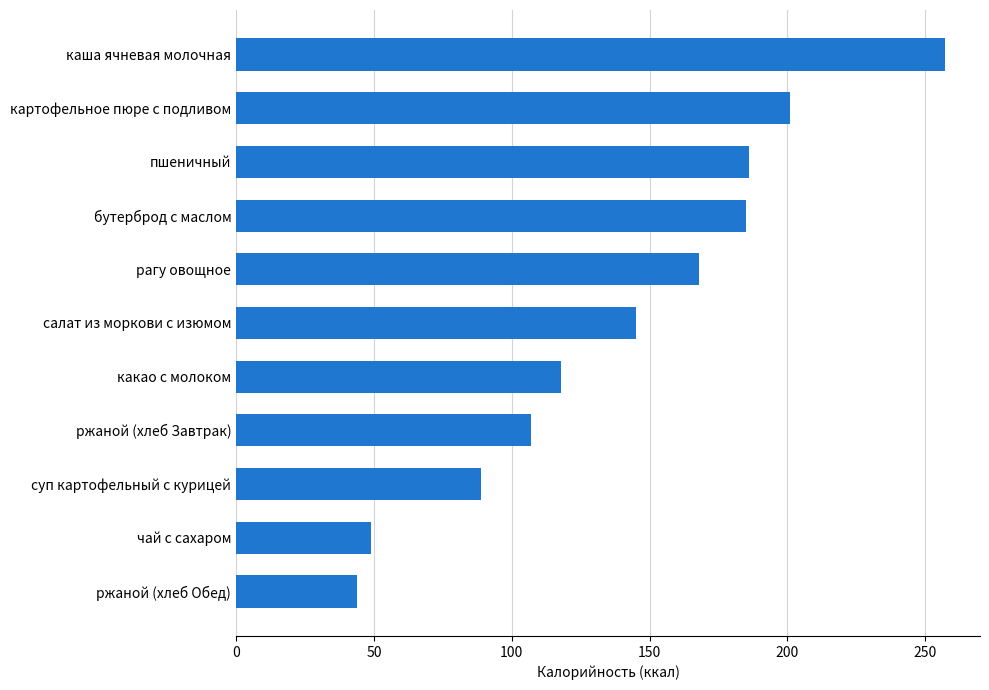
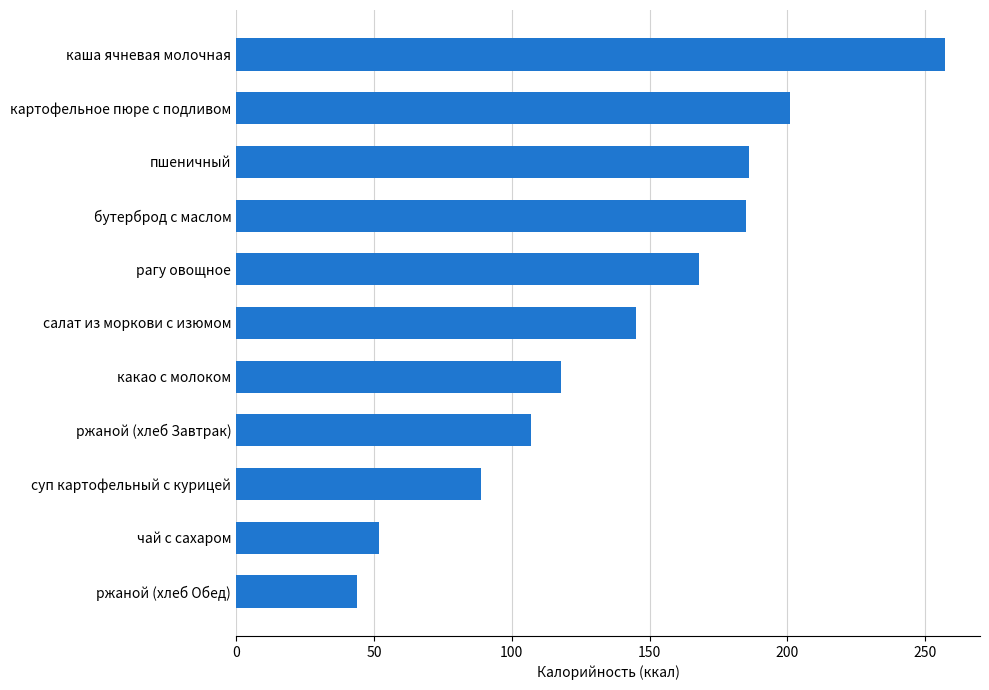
чай с сахаром: 49 -> 52
